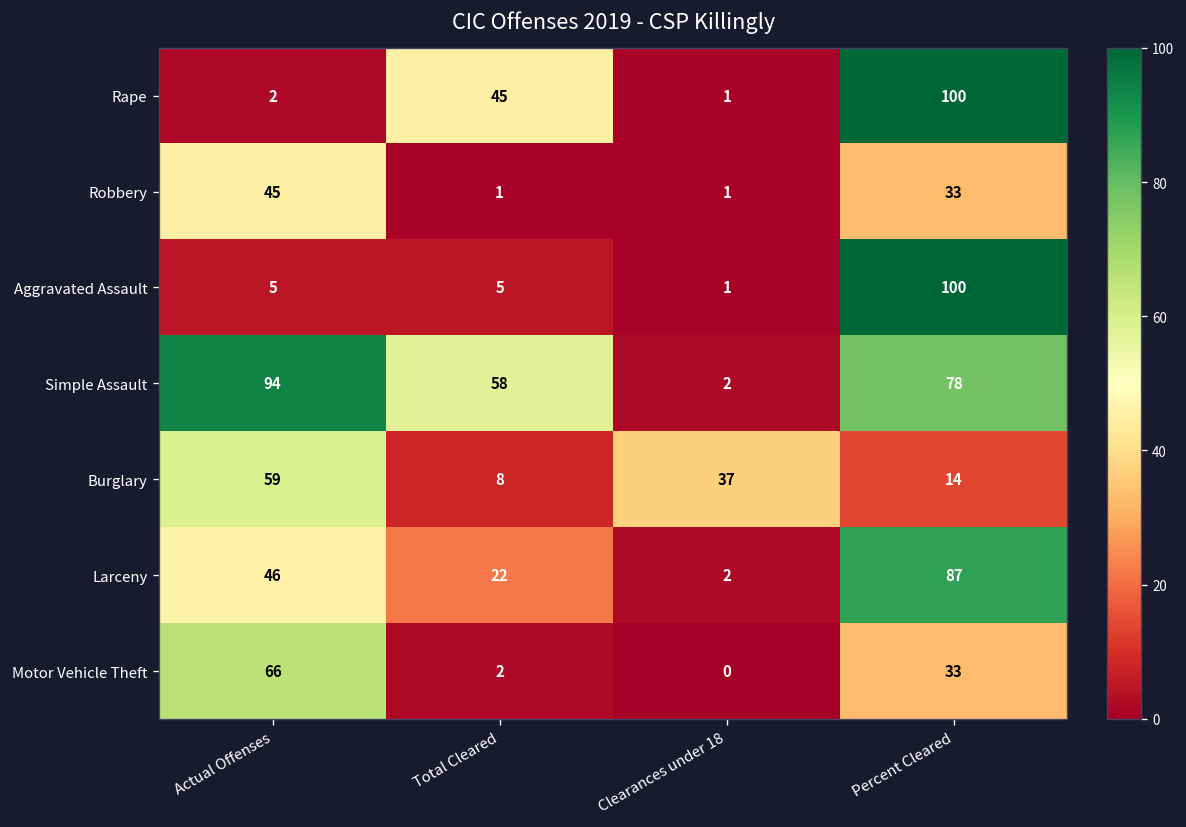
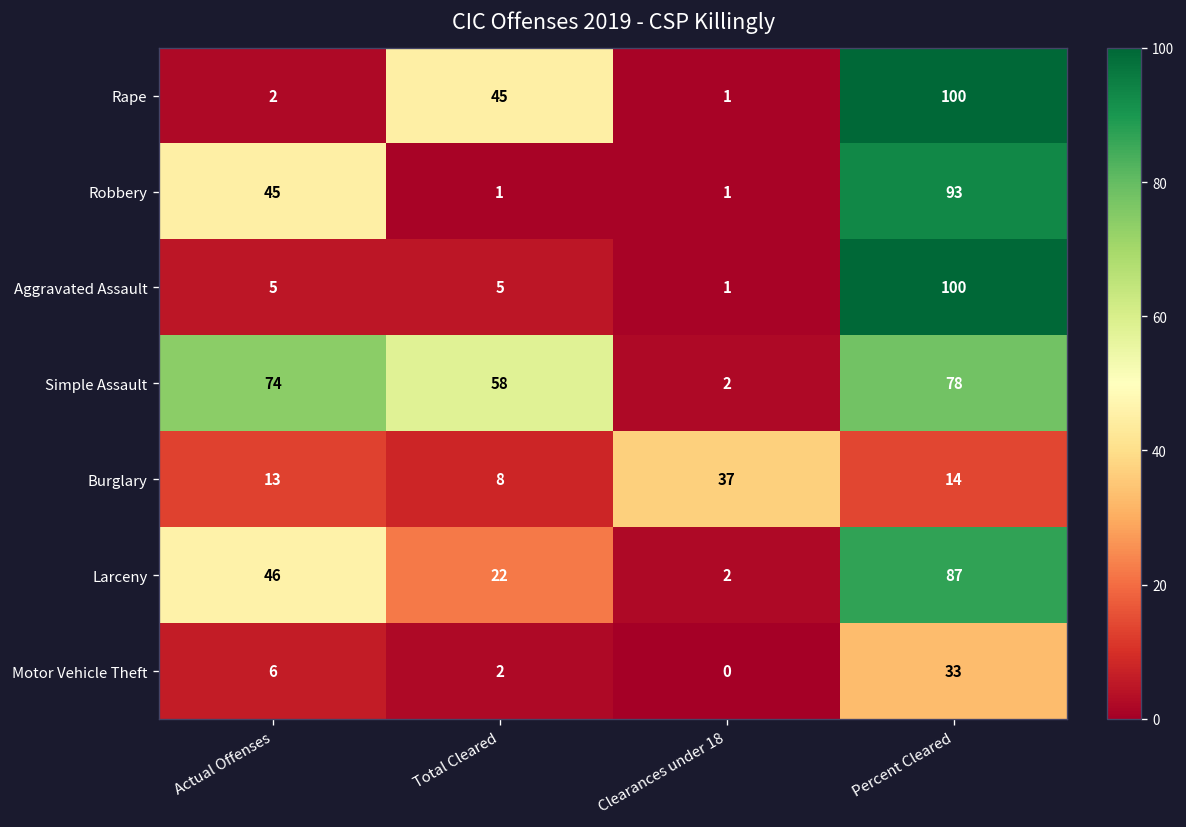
Robbery, Percent Cleared: 33 -> 93
Simple Assault, Actual Offenses: 94 -> 74
Burglary, Actual Offenses: 59 -> 13
Motor Vehicle Theft, Actual Offenses: 66 -> 6
